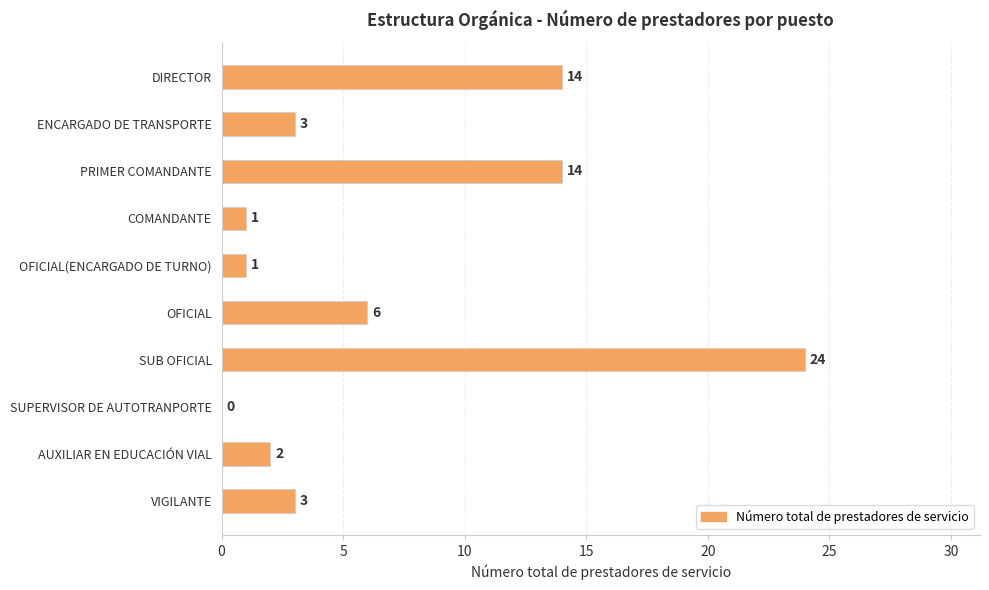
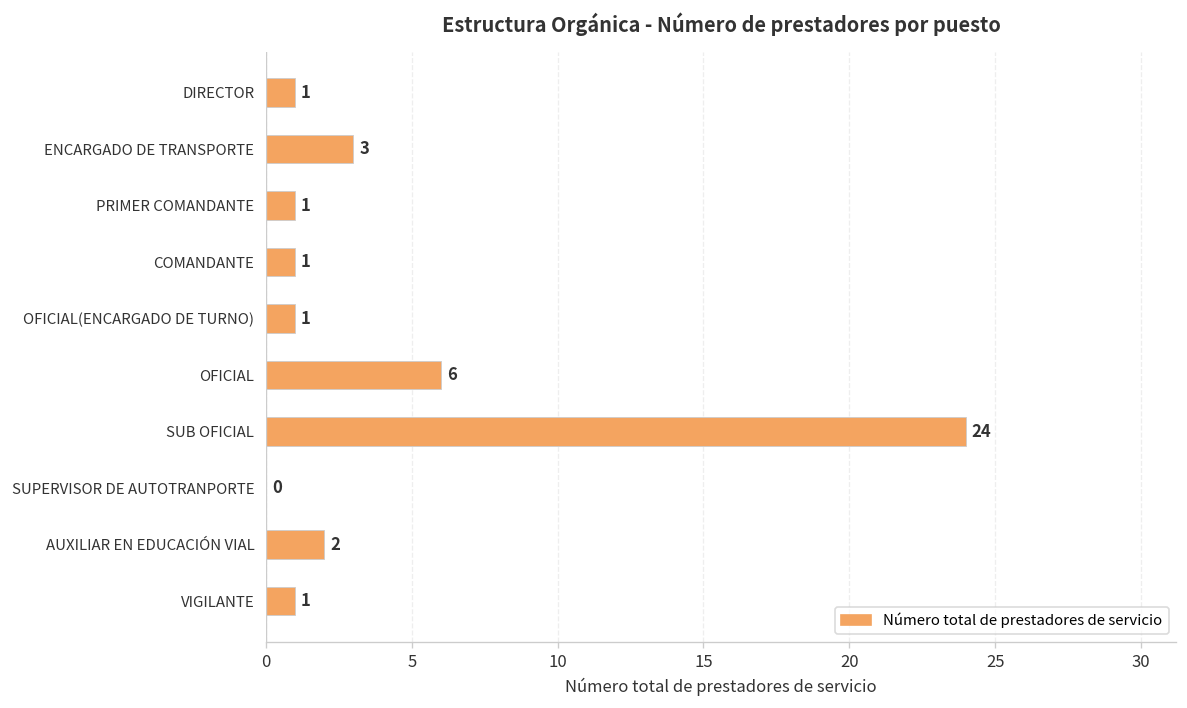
DIRECTOR: 14 -> 1
PRIMER COMANDANTE: 14 -> 1
VIGILANTE: 3 -> 1
